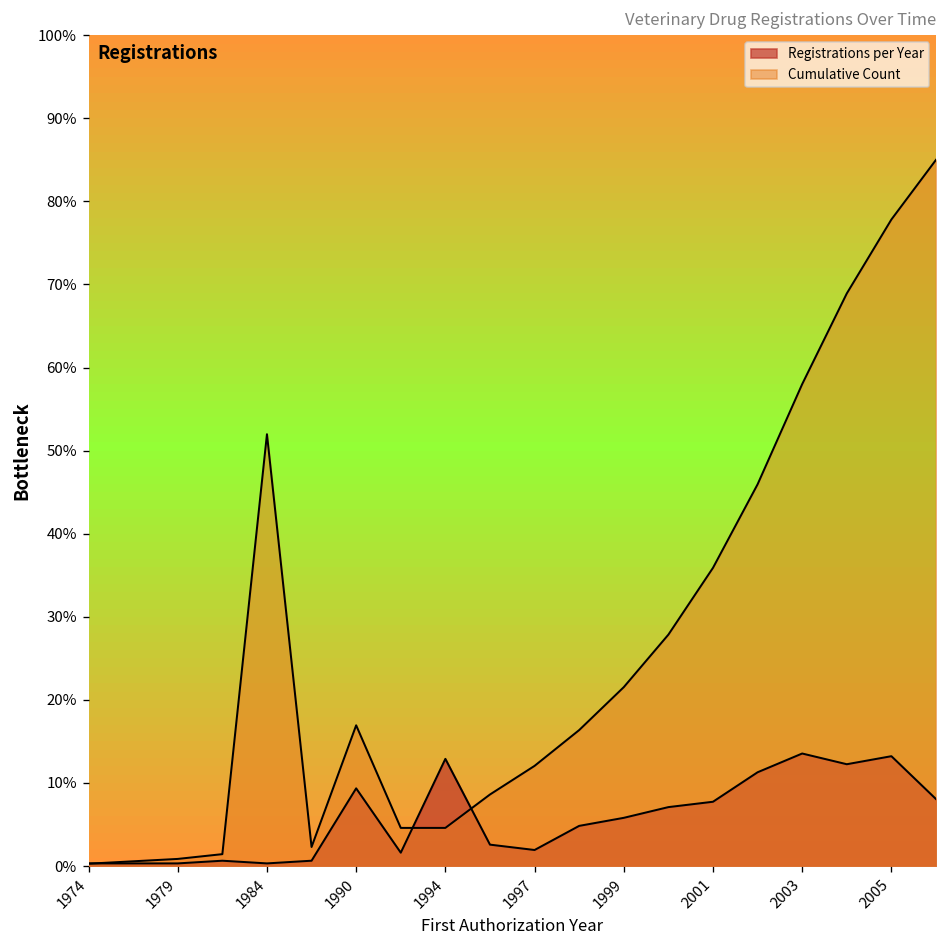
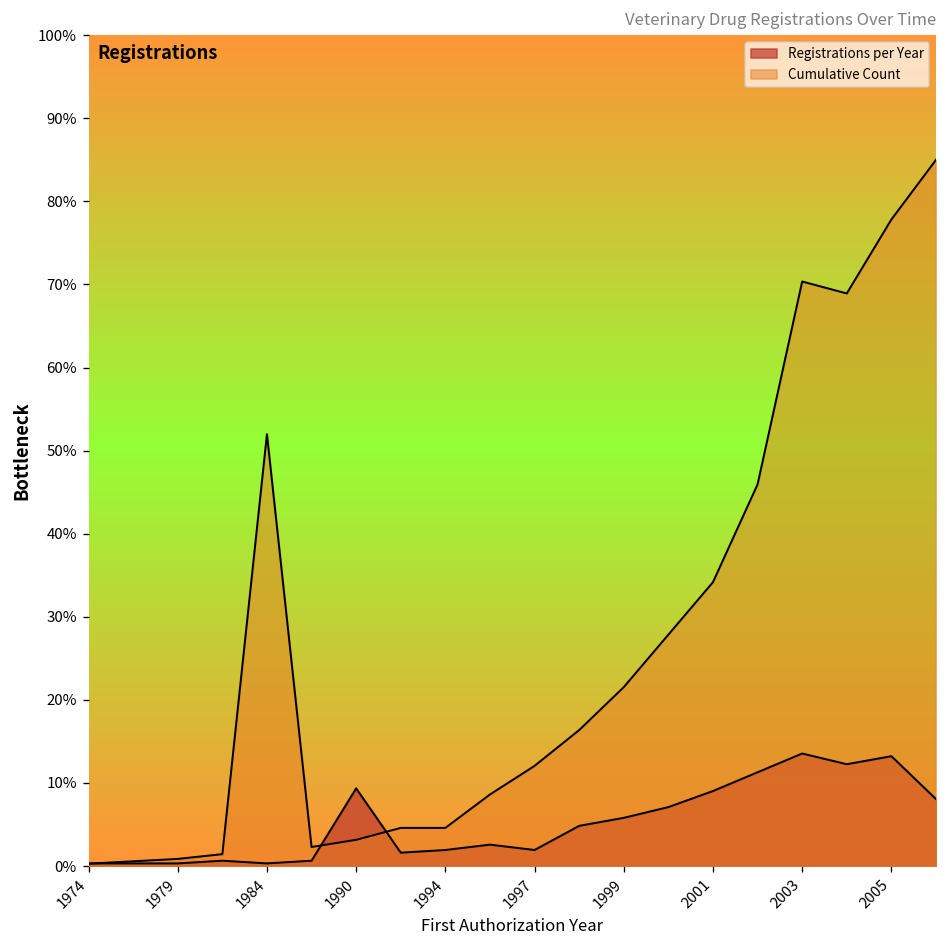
Cumulative Count, 1990: 17% -> 3%
Registrations per Year, 1994: 13% -> 2%
Registrations per Year, 2001: 8% -> 9%
Cumulative Count, 2001: 36% -> 34%
Cumulative Count, 2003: 58% -> 70%
